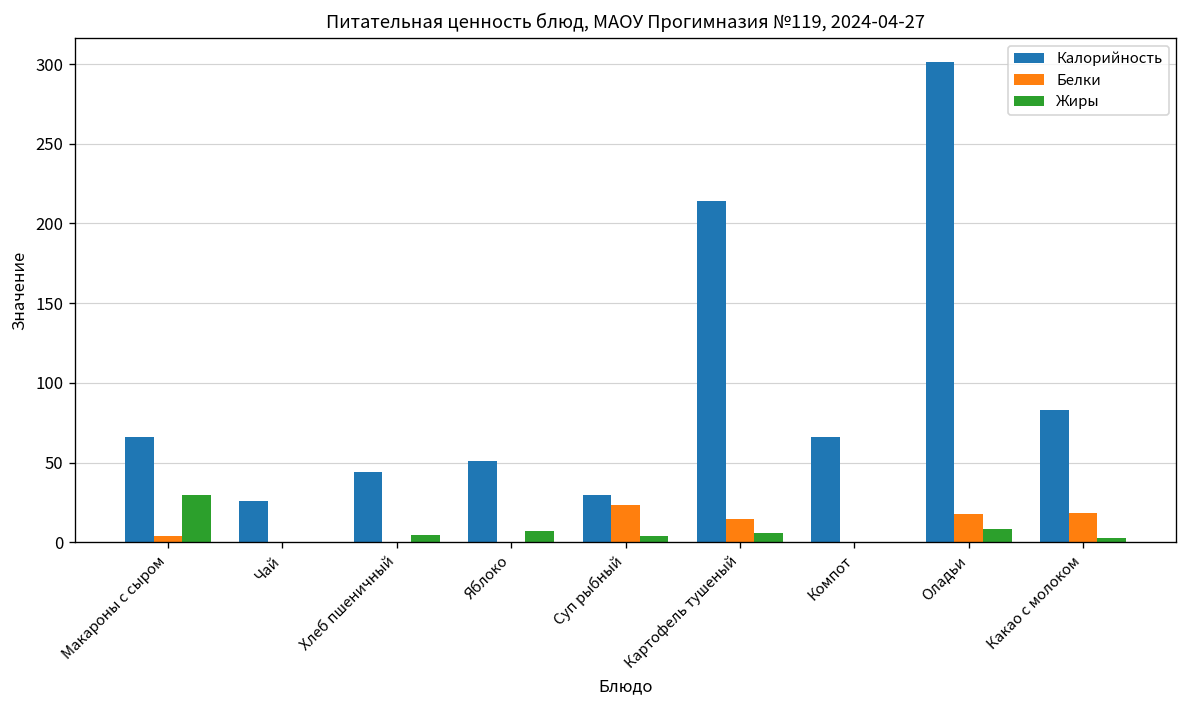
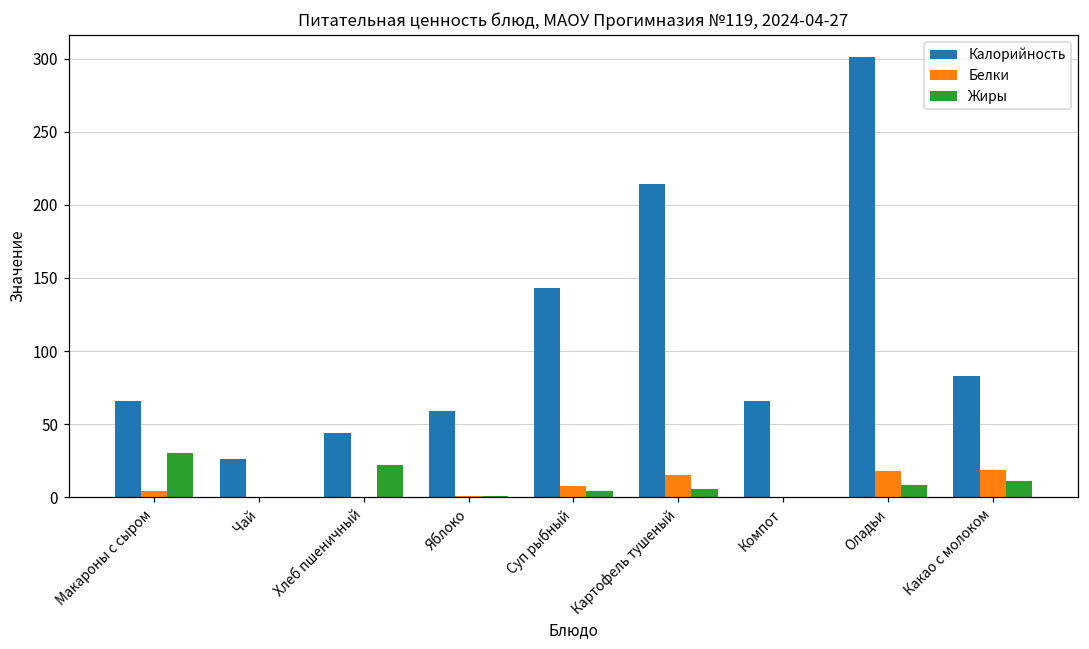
Жиры, Хлеб пшеничный: 5 -> 22
Калорийность, Яблоко: 51 -> 59
Жиры, Яблоко: 7 -> 1
Калорийность, Суп рыбный: 30 -> 143
Белки, Суп рыбный: 24 -> 8
Жиры, Какао с молоком: 3 -> 11
